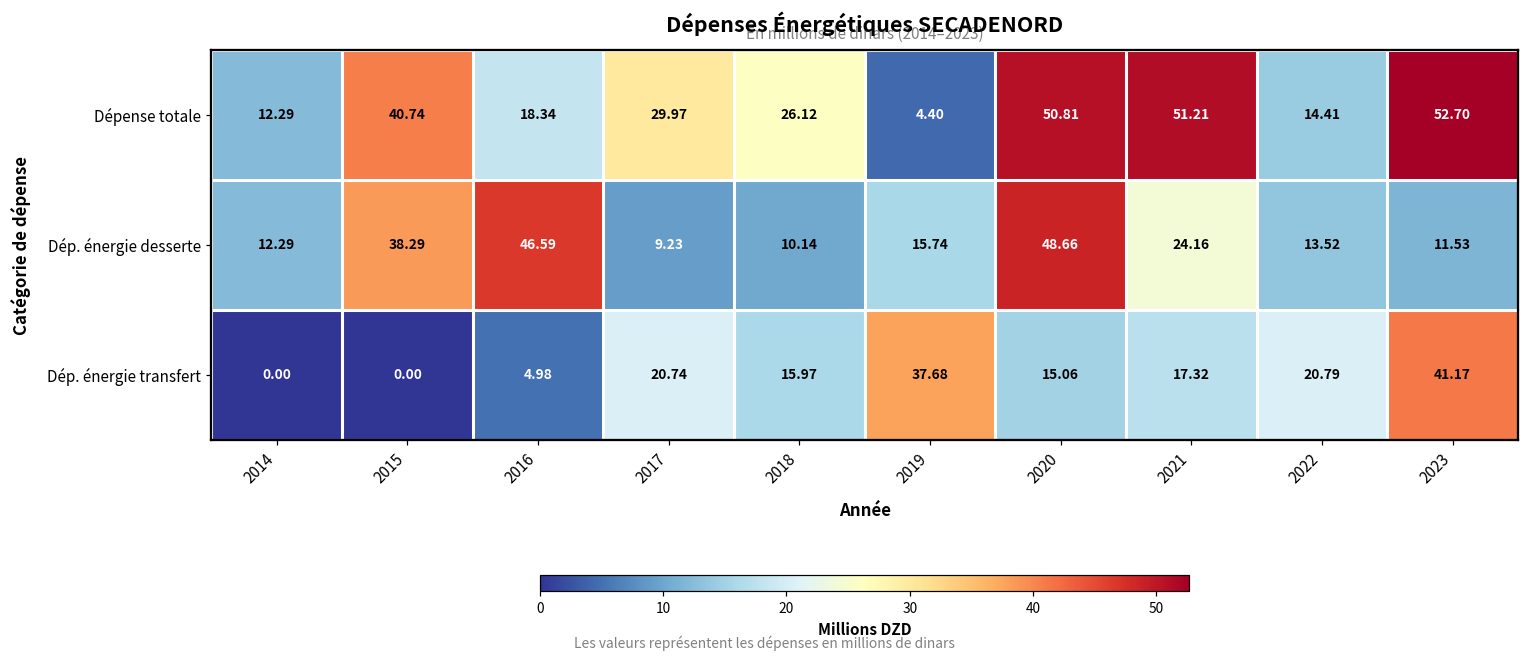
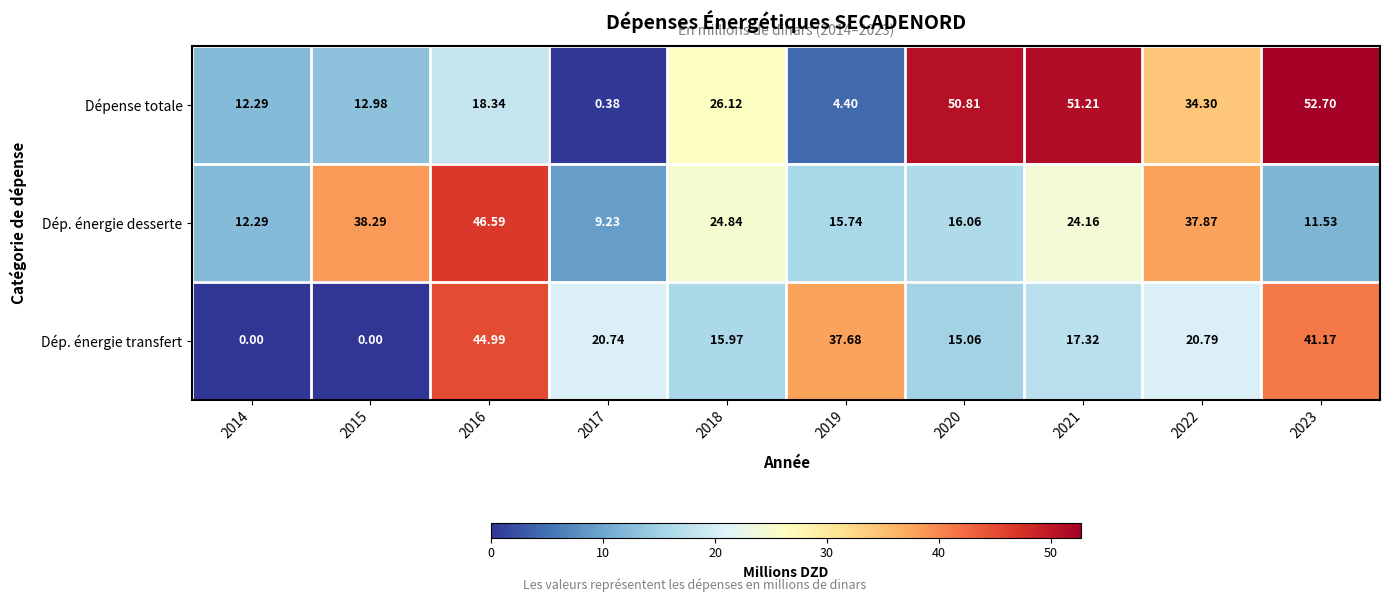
Dépense totale, 2015: 40.74 -> 12.98
Dépense totale, 2017: 29.97 -> 0.38
Dépense totale, 2022: 14.41 -> 34.30
Dép. énergie desserte, 2018: 10.14 -> 24.84
Dép. énergie desserte, 2020: 48.66 -> 16.06
Dép. énergie desserte, 2022: 13.52 -> 37.87
Dép. énergie transfert, 2016: 4.98 -> 44.99
